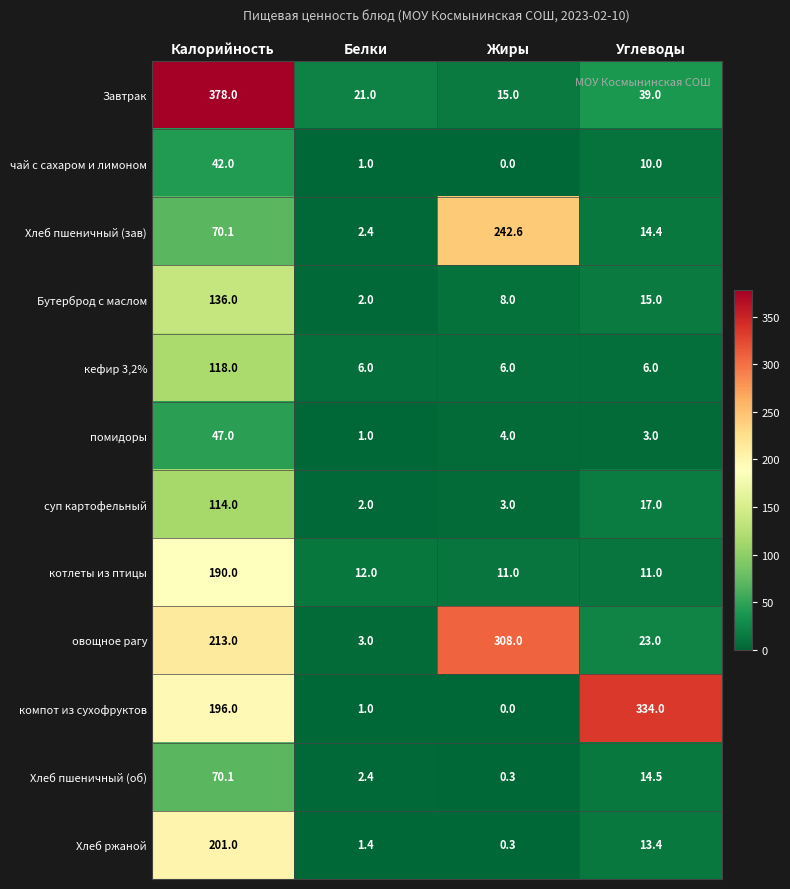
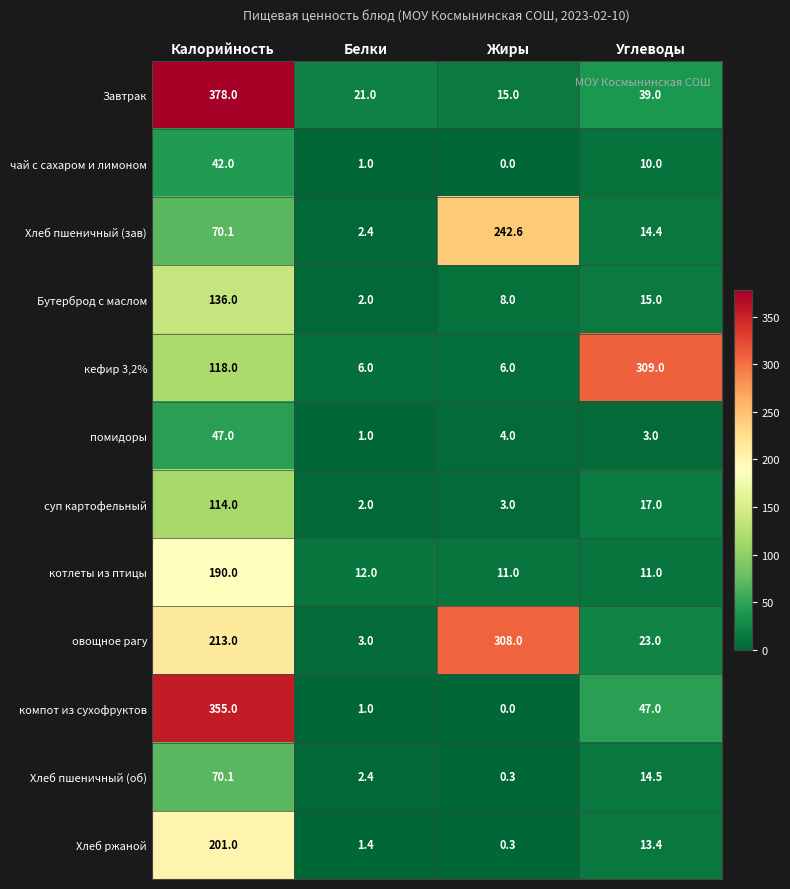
кефир 3,2%, Углеводы: 6.0 -> 309.0
компот из сухофруктов, Калорийность: 196.0 -> 355.0
компот из сухофруктов, Углеводы: 334.0 -> 47.0
